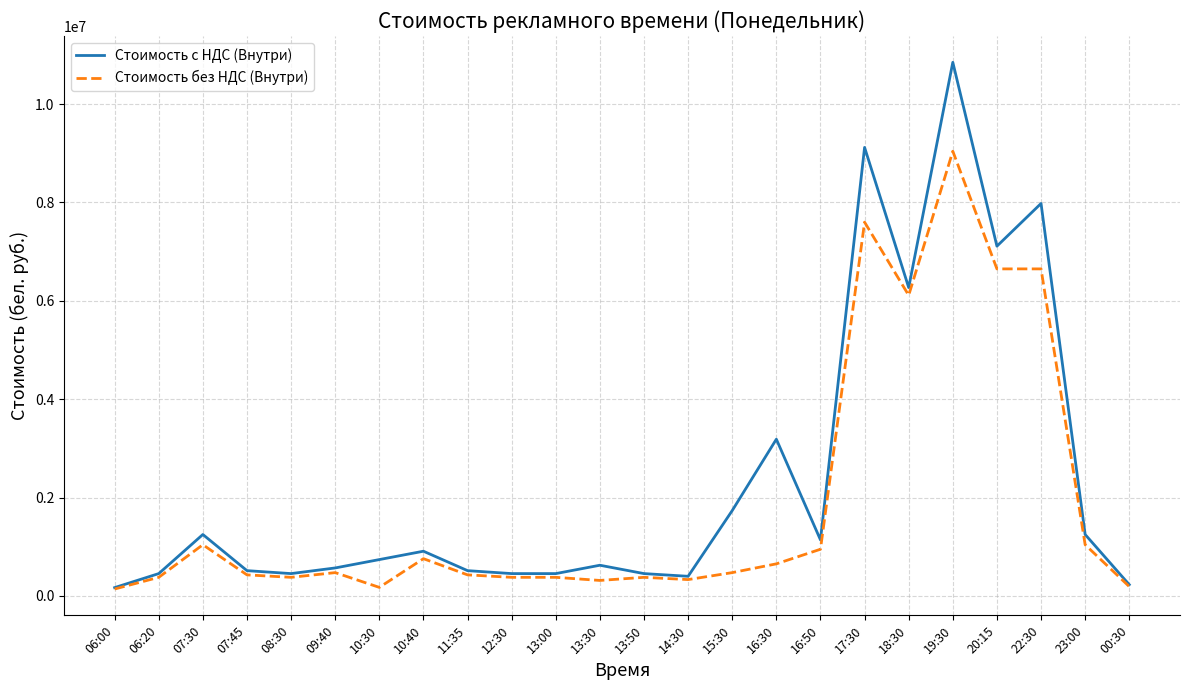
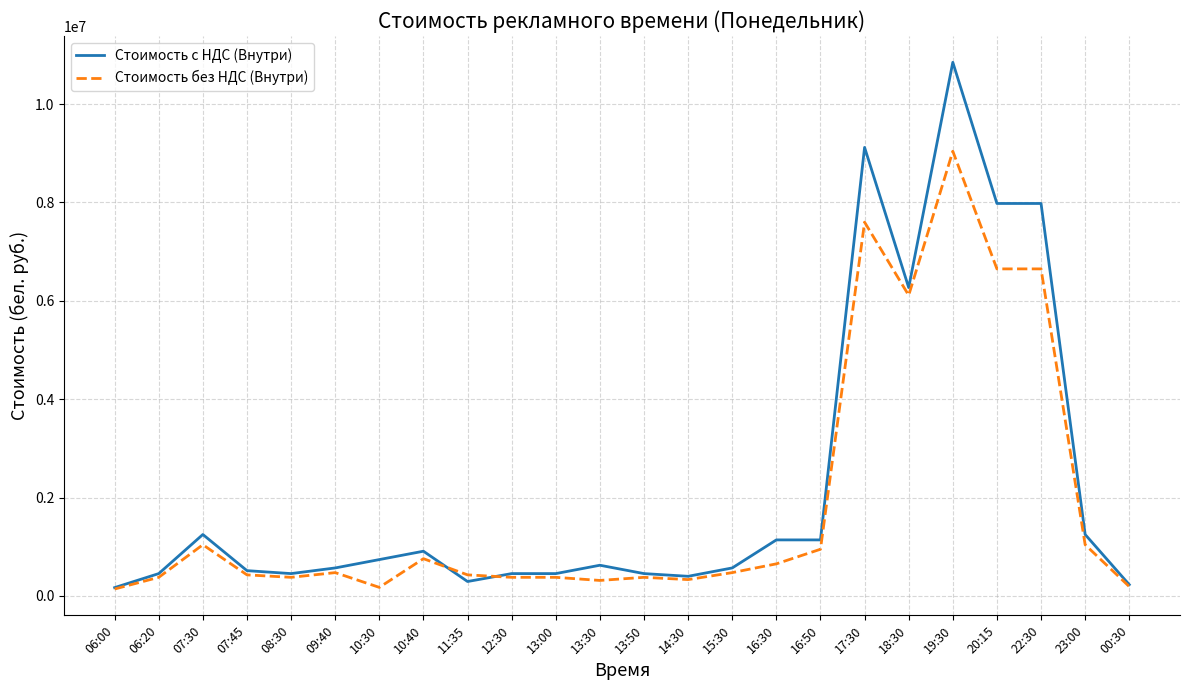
Стоимость с НДС (Внутри), 11:35: 500000 -> 300000
Стоимость с НДС (Внутри), 15:30: 1700000 -> 600000
Стоимость с НДС (Внутри), 16:30: 3200000 -> 1100000
Стоимость с НДС (Внутри), 20:15: 7100000 -> 8000000
